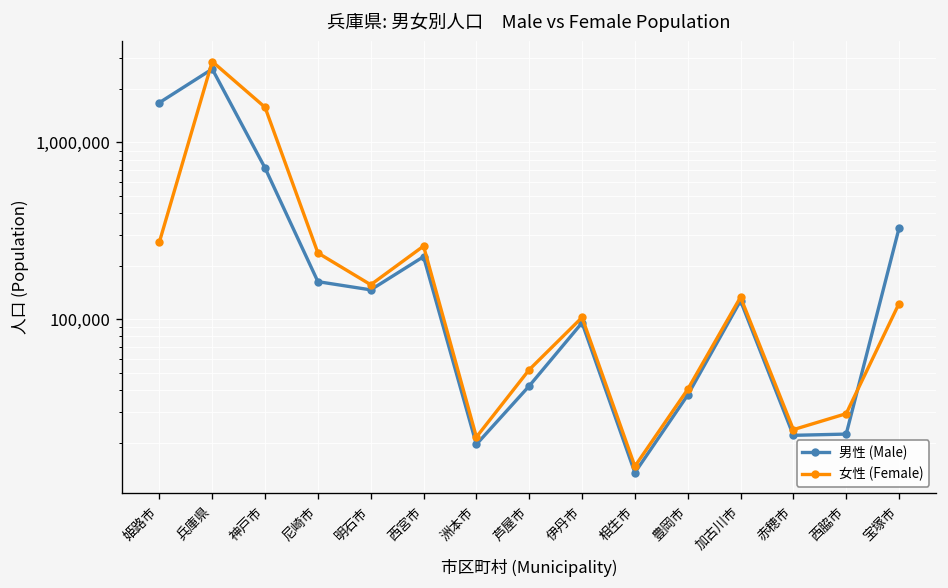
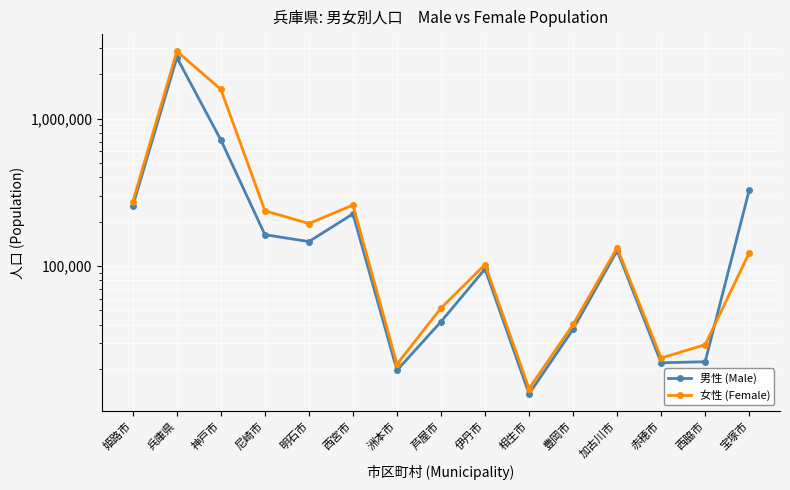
男性 (Male), 姫路市: 1,700,000 -> 260,000
女性 (Female), 明石市: 160,000 -> 190,000
